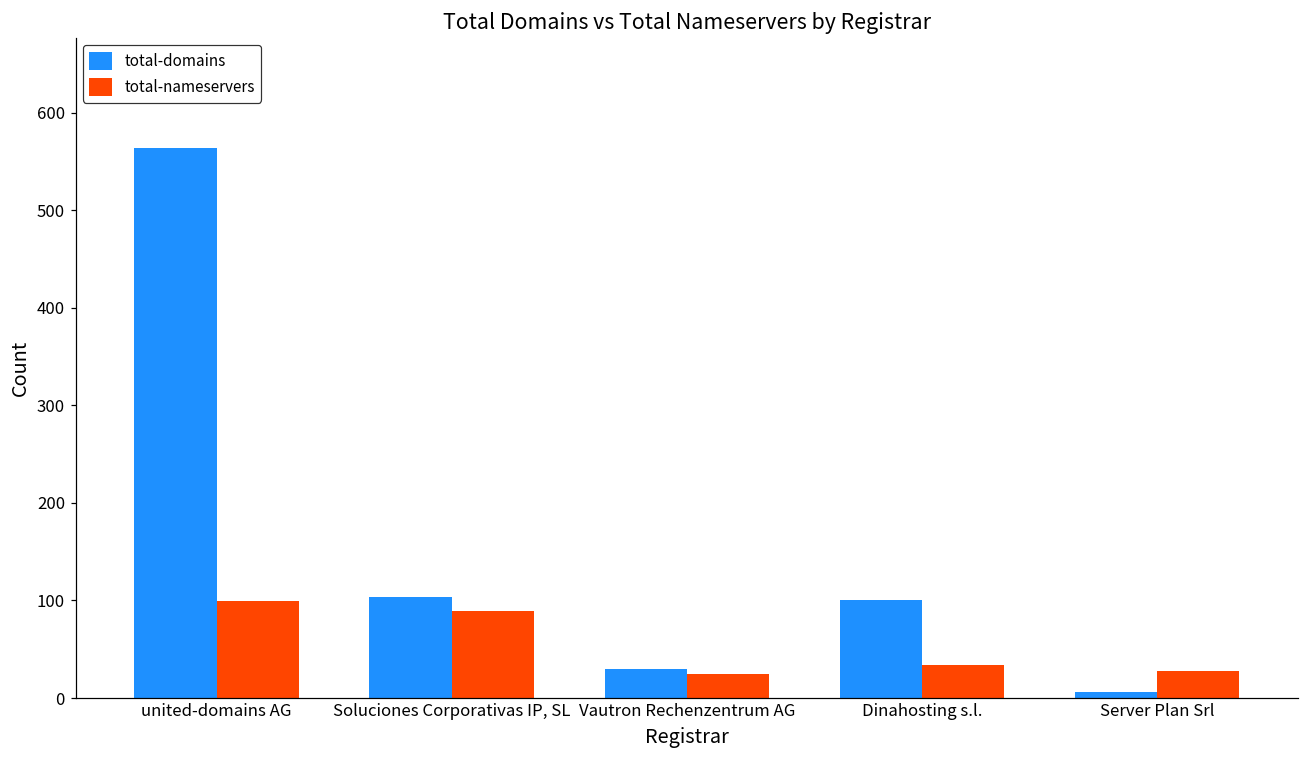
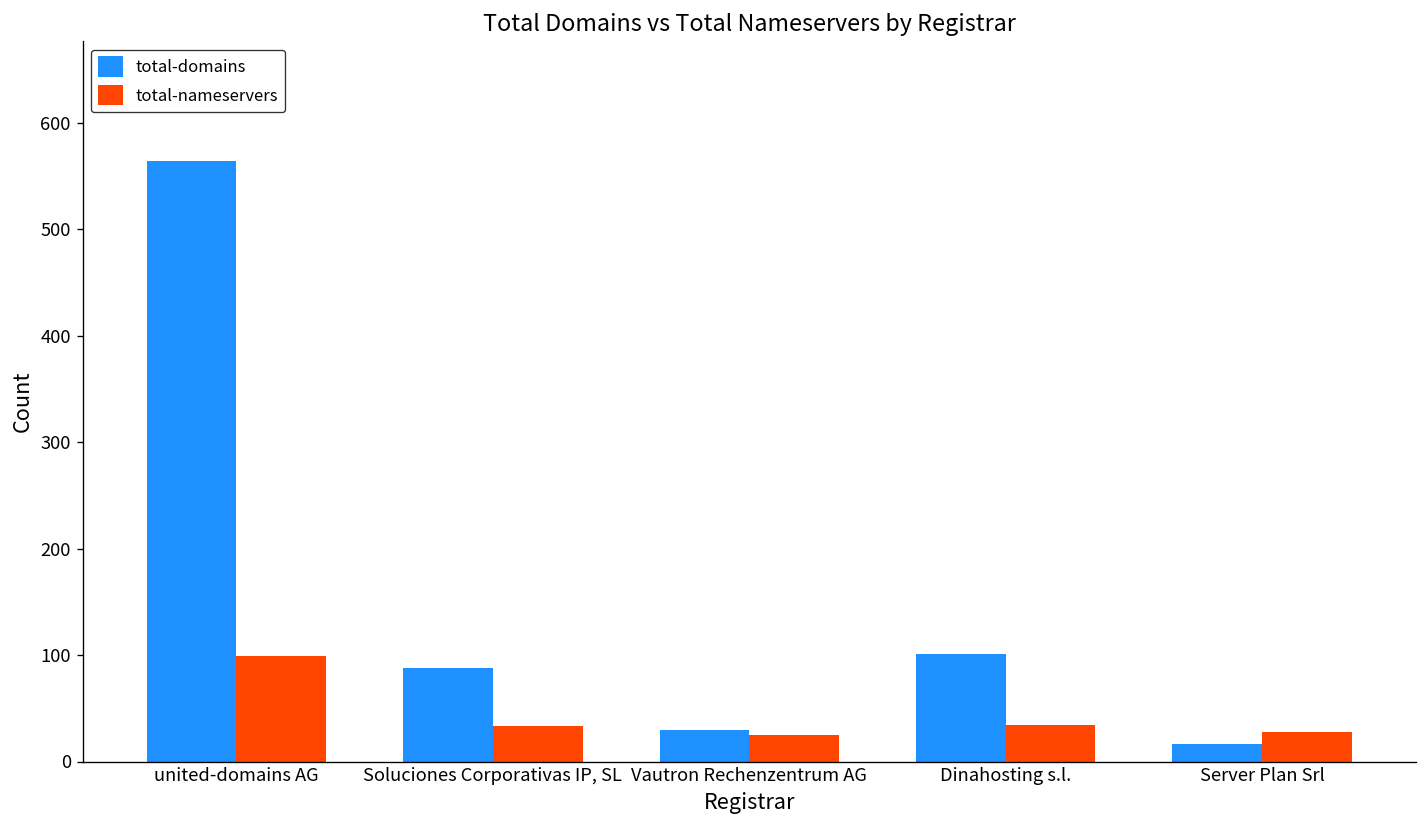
total-domains, Soluciones Corporativas IP, SL: 100 -> 90
total-nameservers, Soluciones Corporativas IP, SL: 90 -> 30
total-domains, Server Plan Srl: 10 -> 20
